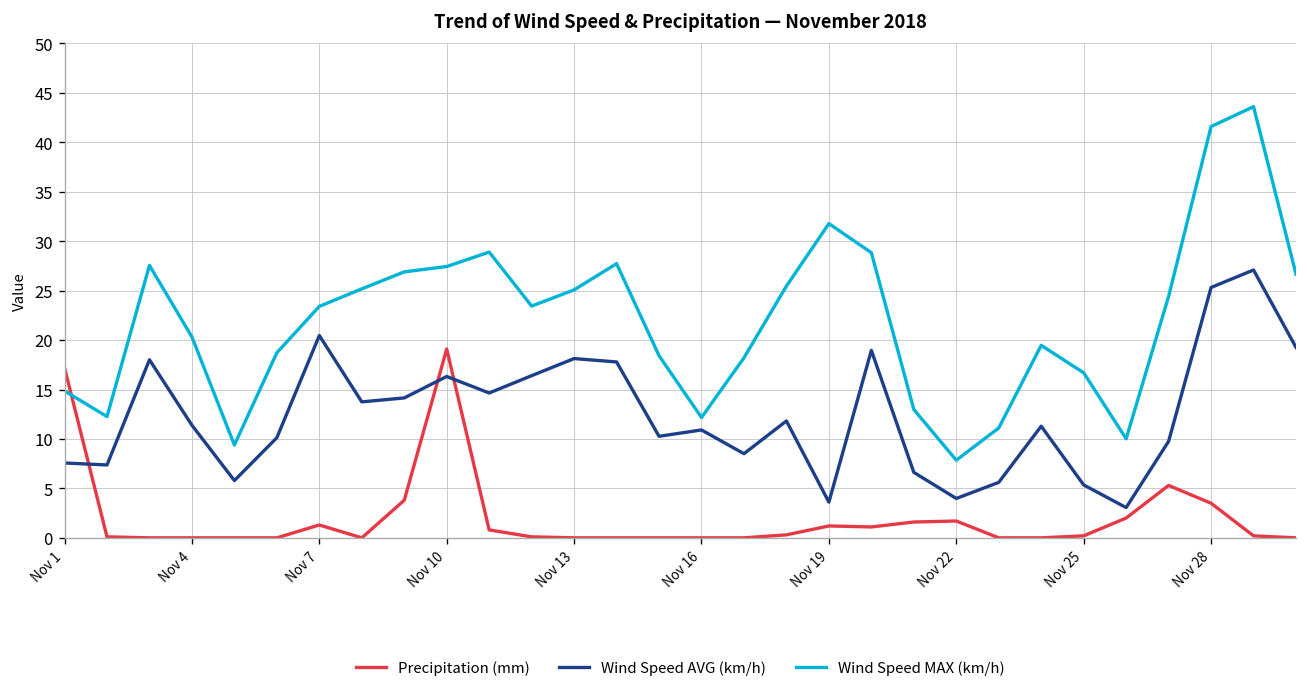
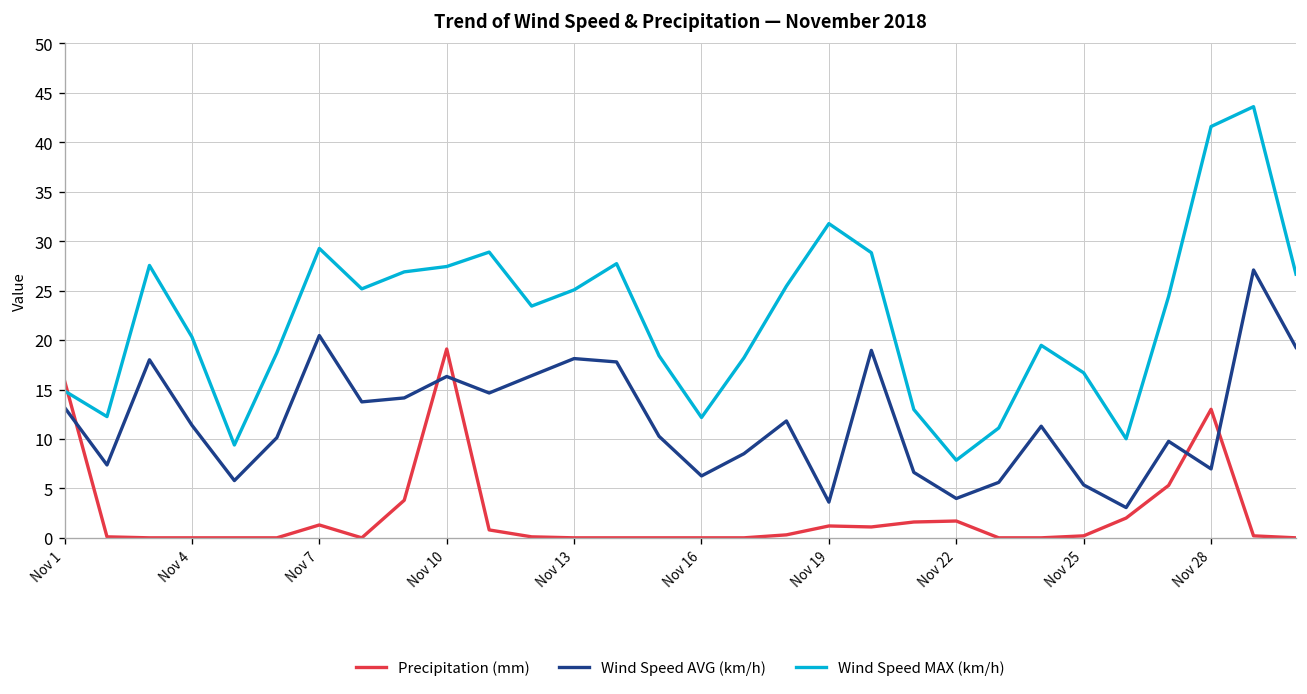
Precipitation (mm), Nov 1: 17 -> 16
Wind Speed AVG (km/h), Nov 1: 8 -> 13
Wind Speed MAX (km/h), Nov 7: 23 -> 29
Wind Speed AVG (km/h), Nov 16: 11 -> 6
Precipitation (mm), Nov 28: 4 -> 13
Wind Speed AVG (km/h), Nov 28: 25 -> 7
